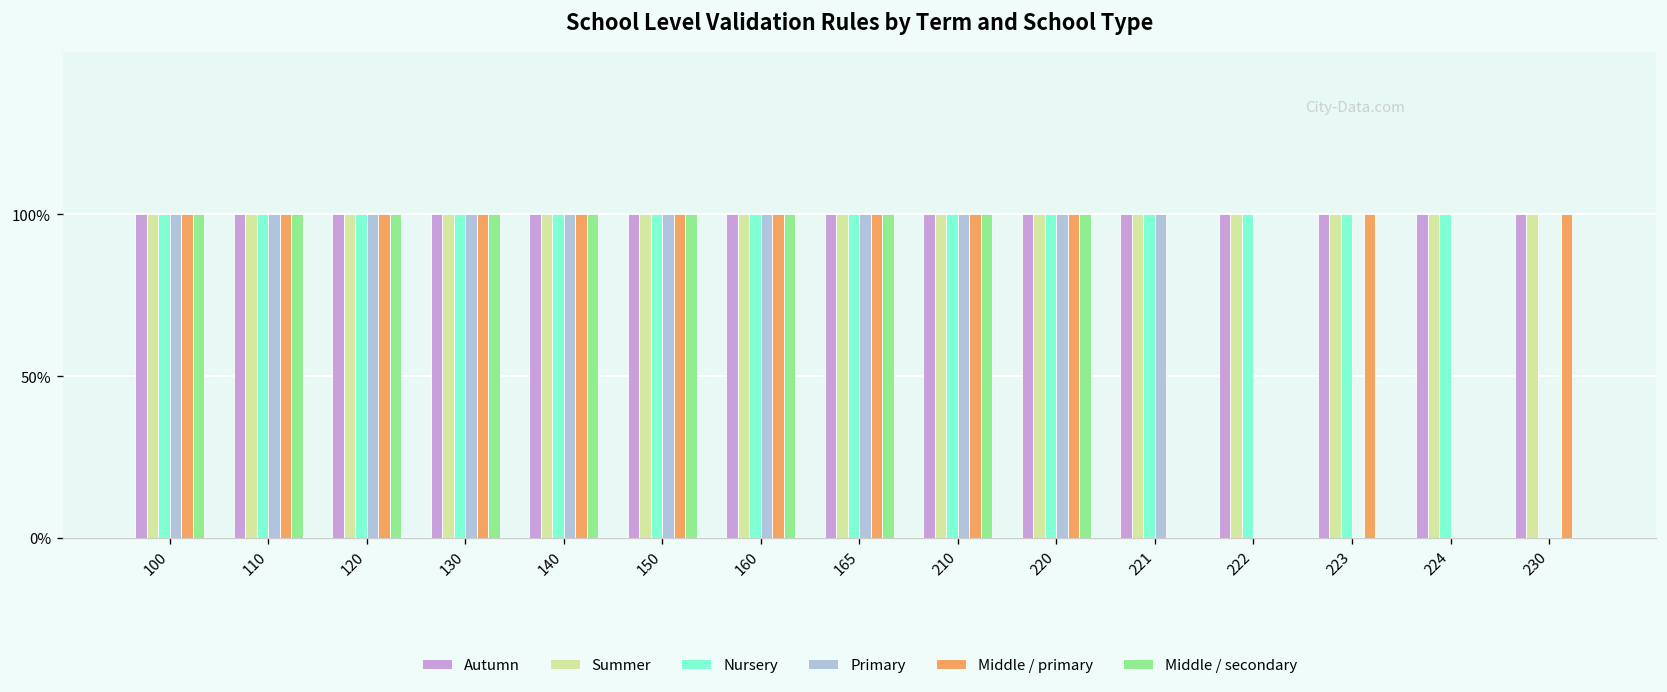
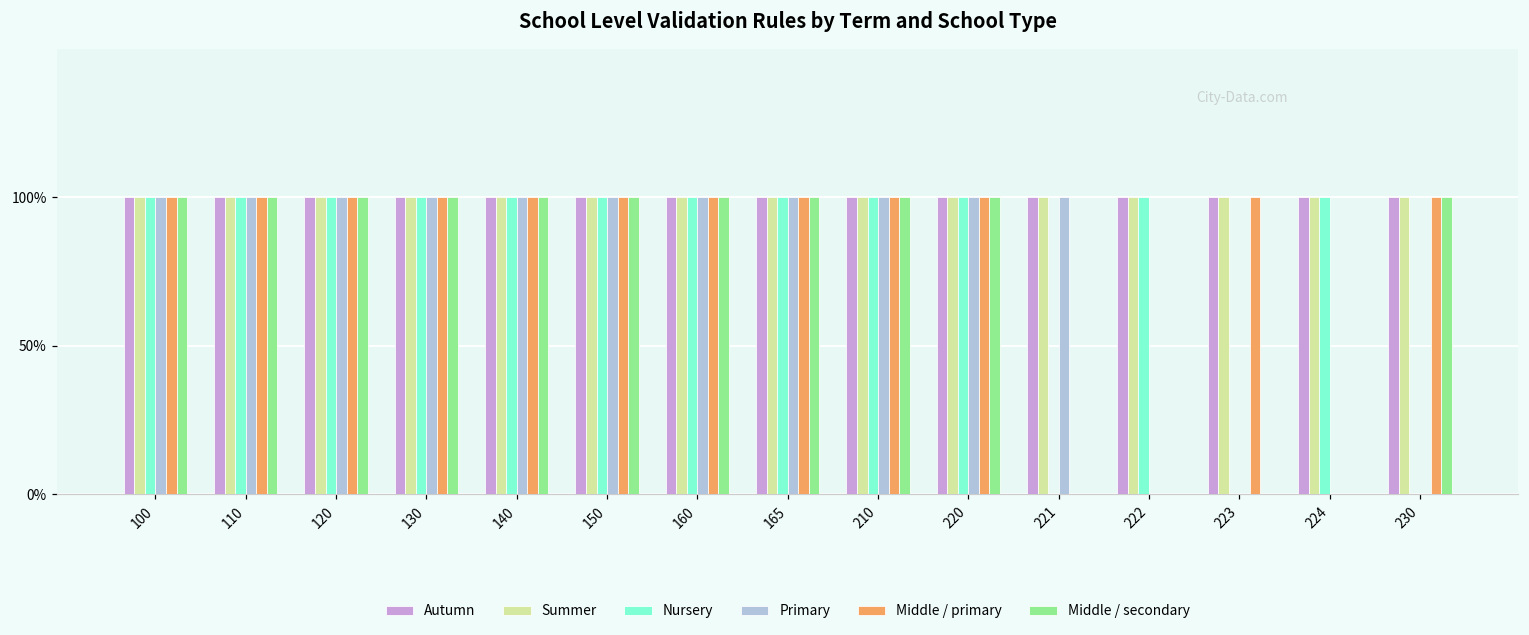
Nursery, 221: 100% -> 0%
Nursery, 223: 100% -> 0%
Middle / secondary, 230: 0% -> 100%
